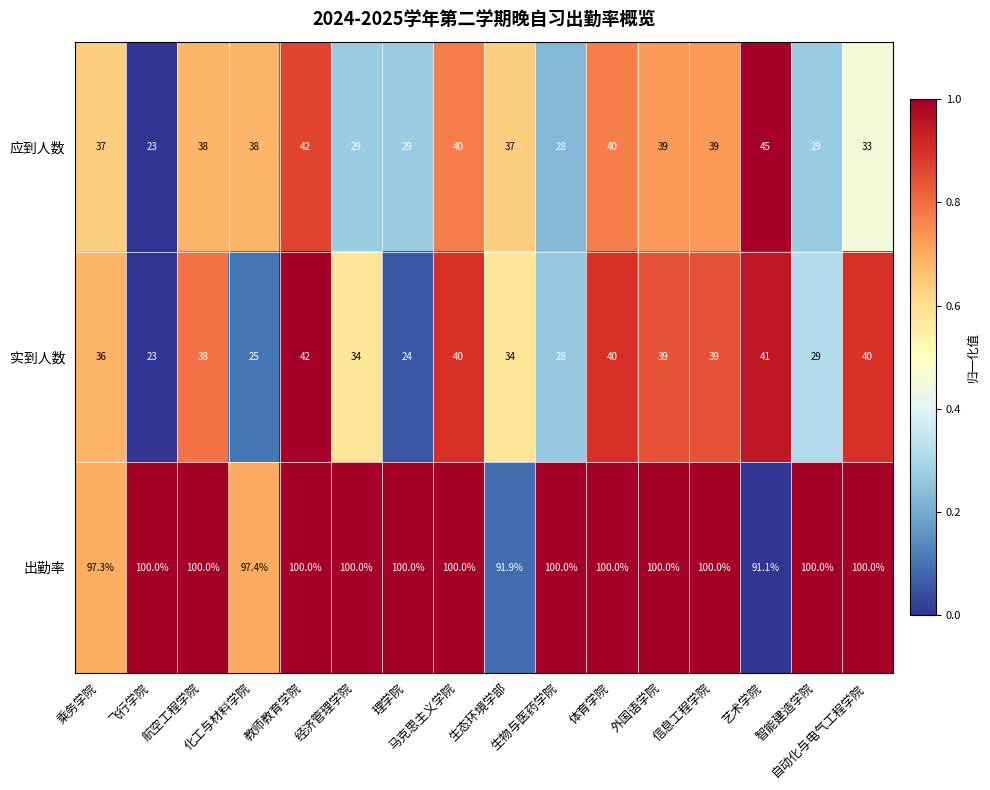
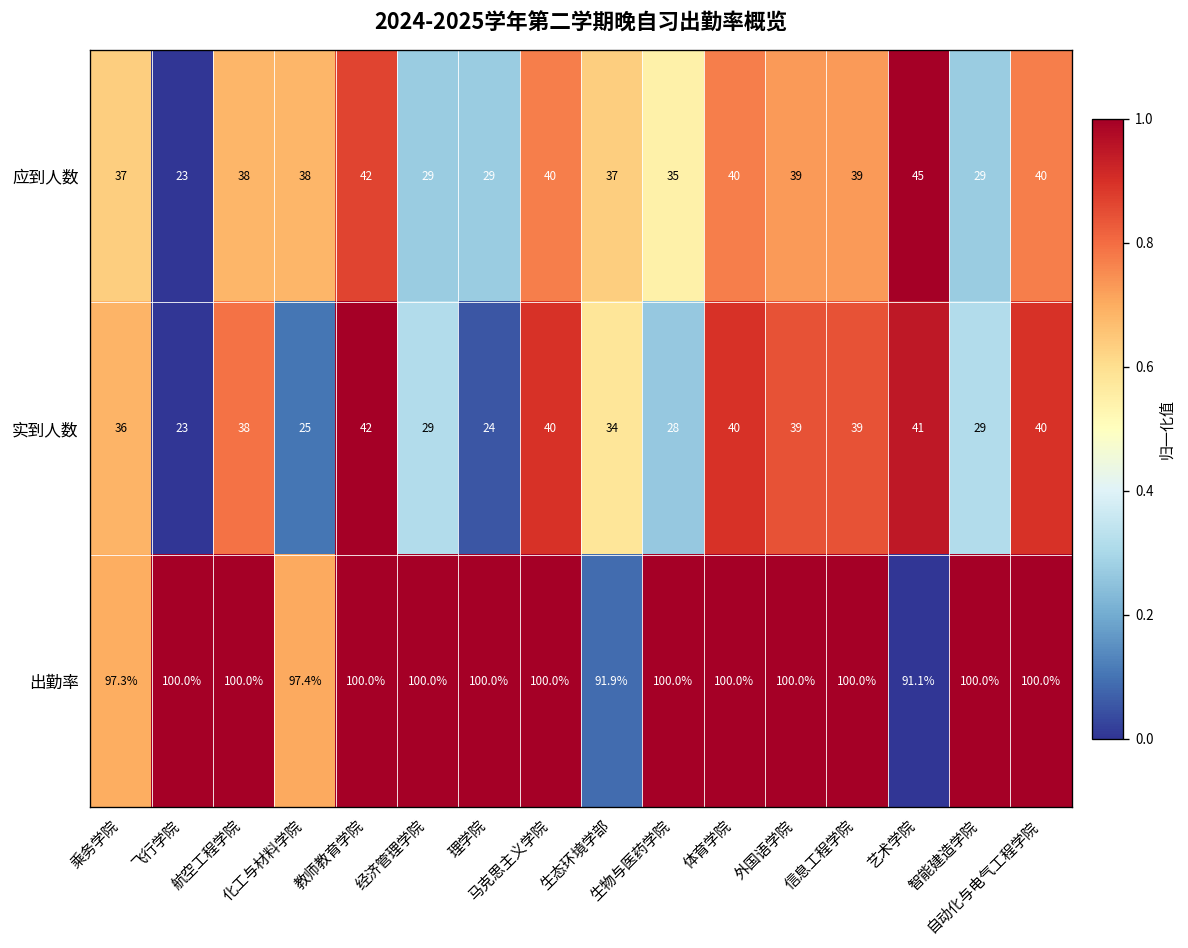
应到人数, 生物与医药学院: 28 -> 35
应到人数, 自动化与电气工程学院: 33 -> 40
实到人数, 经济管理学院: 34 -> 29
